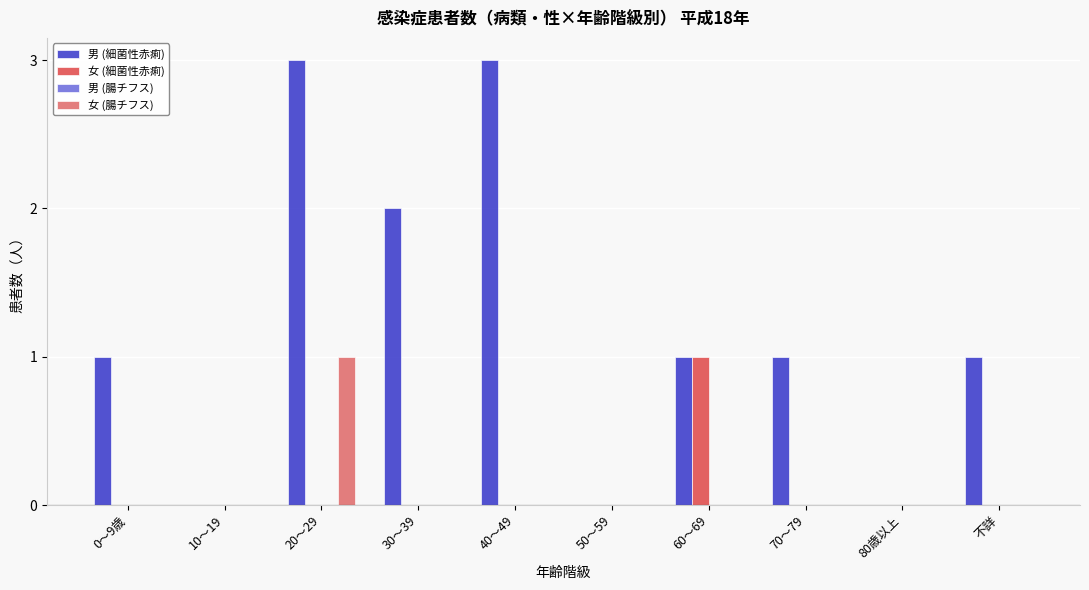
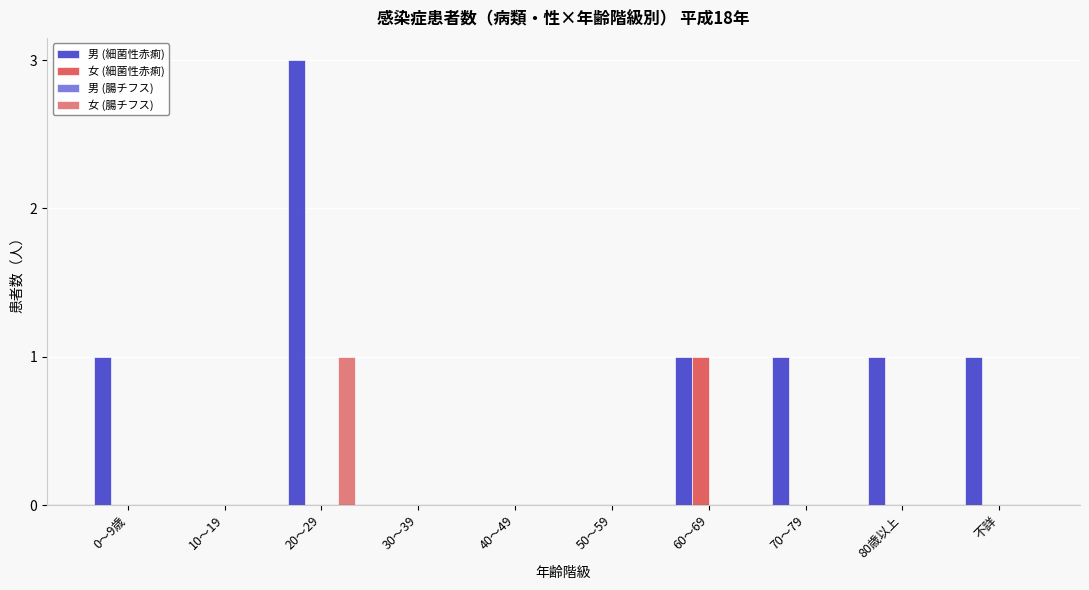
男 (細菌性赤痢), 30～39: 2 -> 0
男 (細菌性赤痢), 40～49: 3 -> 0
男 (細菌性赤痢), 80歳以上: 0 -> 1
